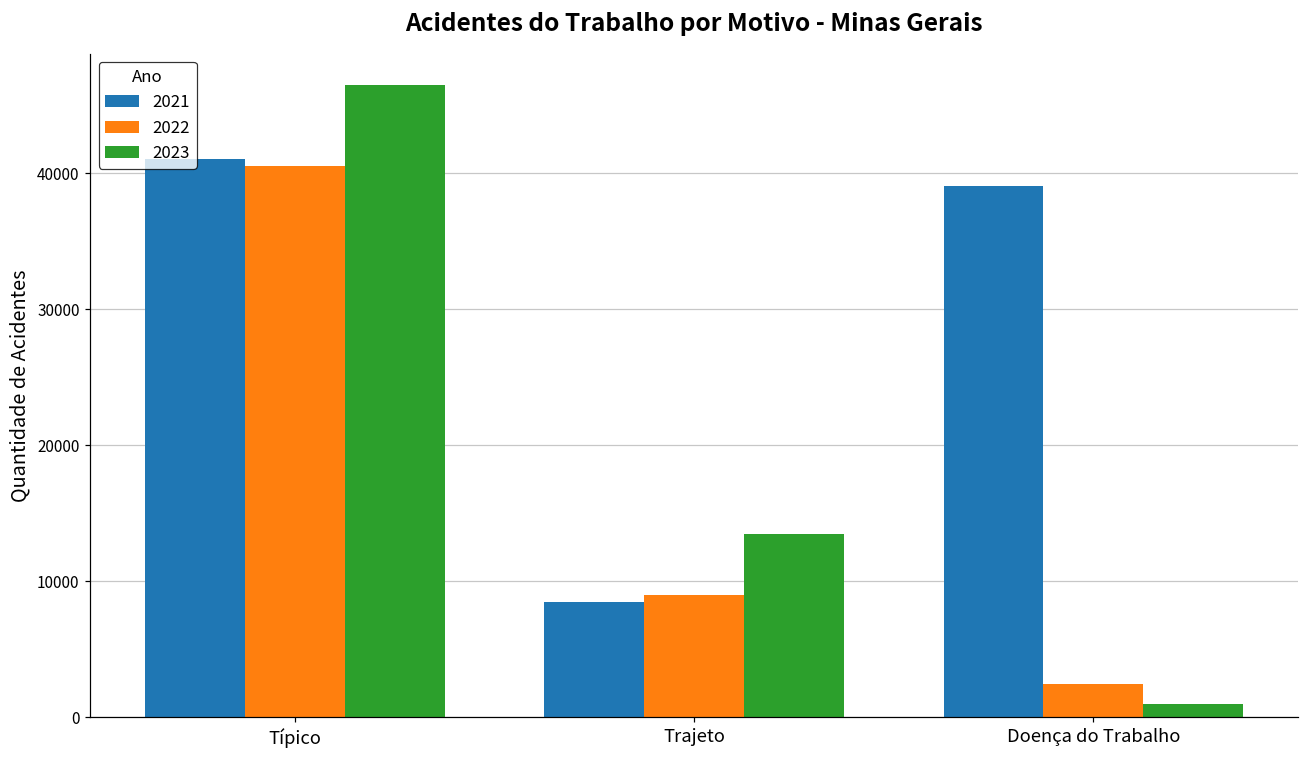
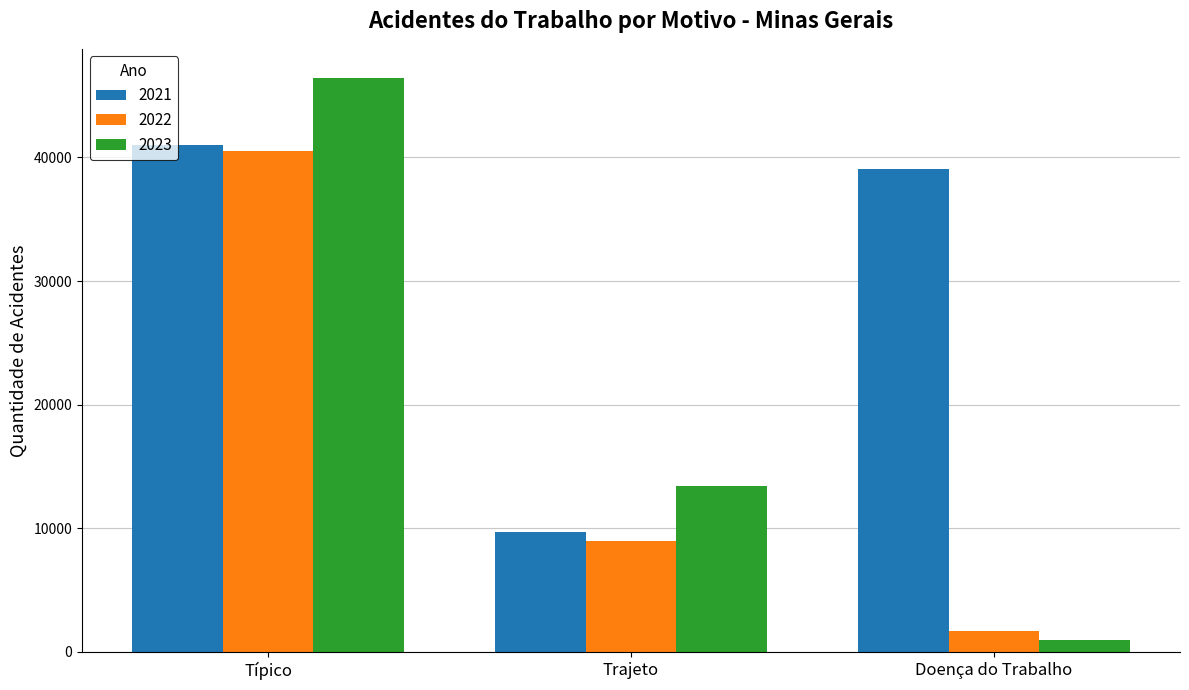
2021, Trajeto: 8500 -> 9700
2022, Doença do Trabalho: 2500 -> 1700
